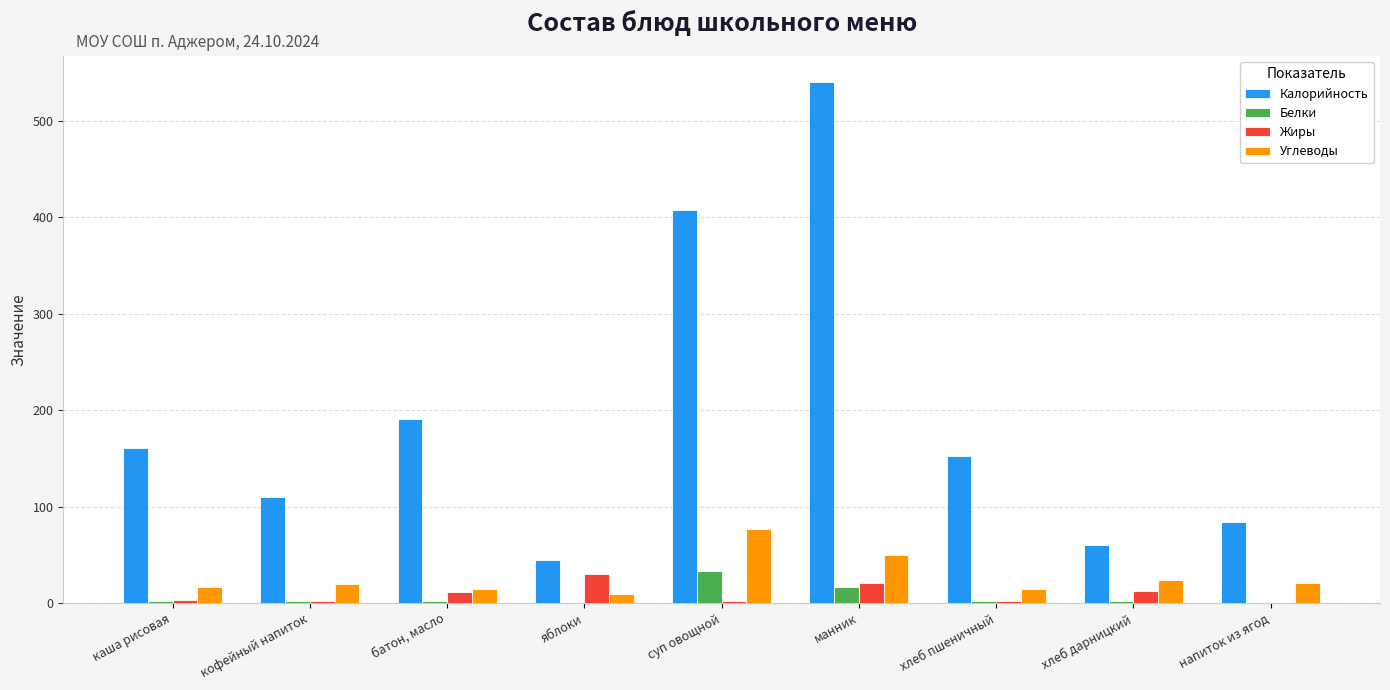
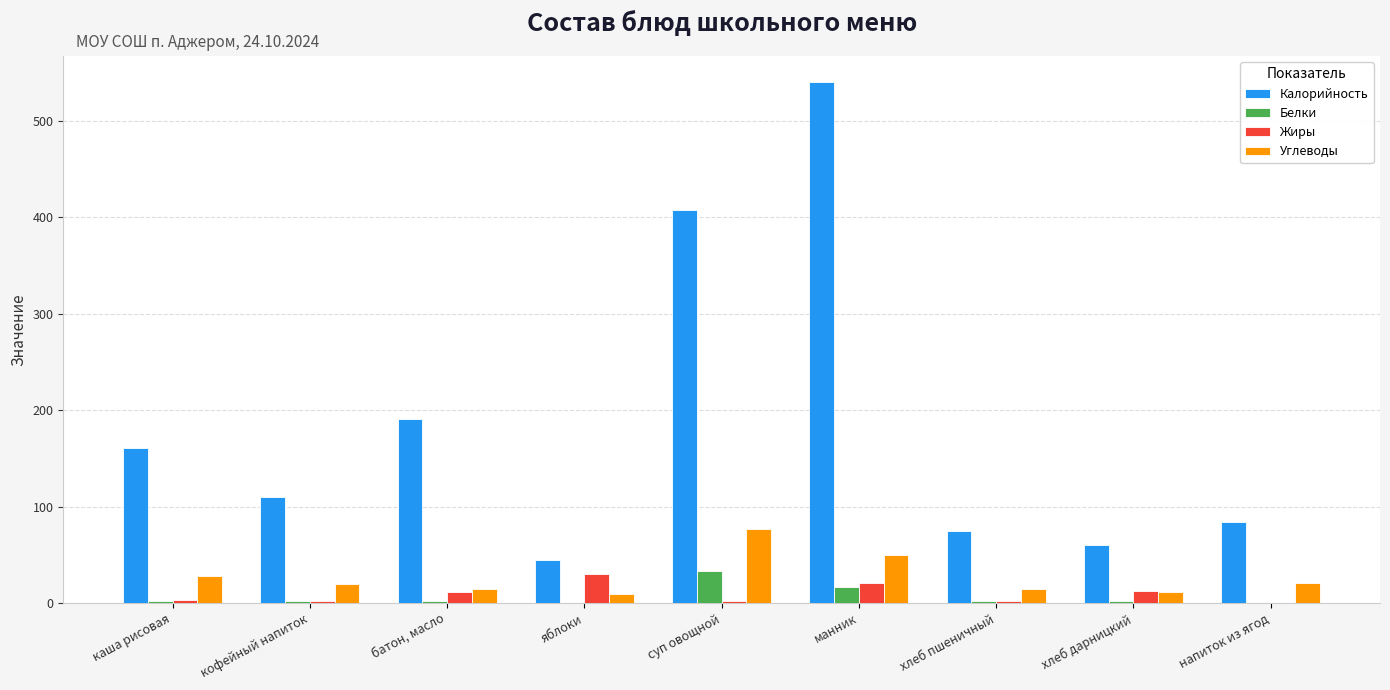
Углеводы, каша рисовая: 20 -> 30
Калорийность, хлеб пшеничный: 150 -> 80
Углеводы, хлеб дарницкий: 20 -> 10
